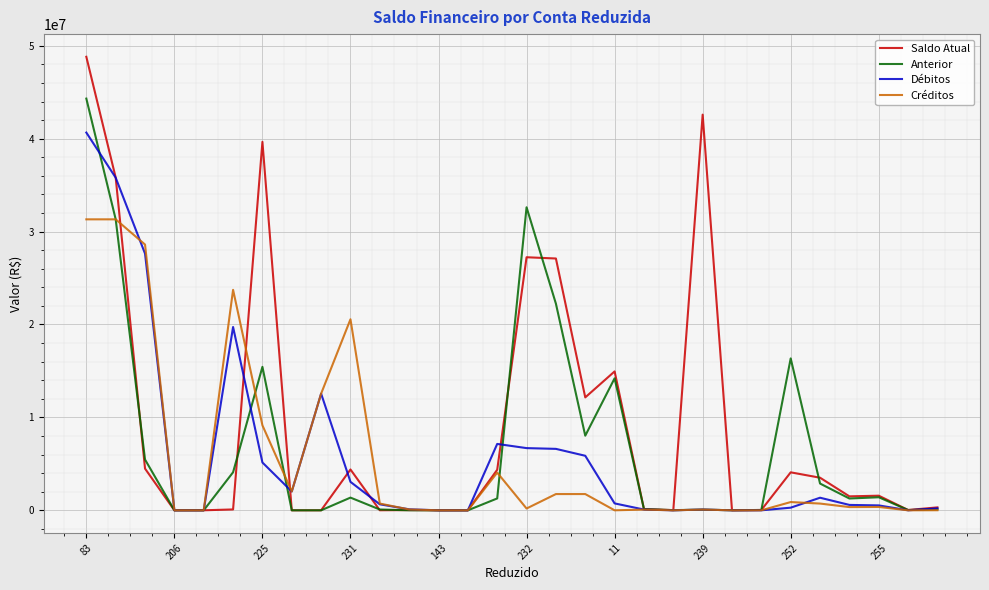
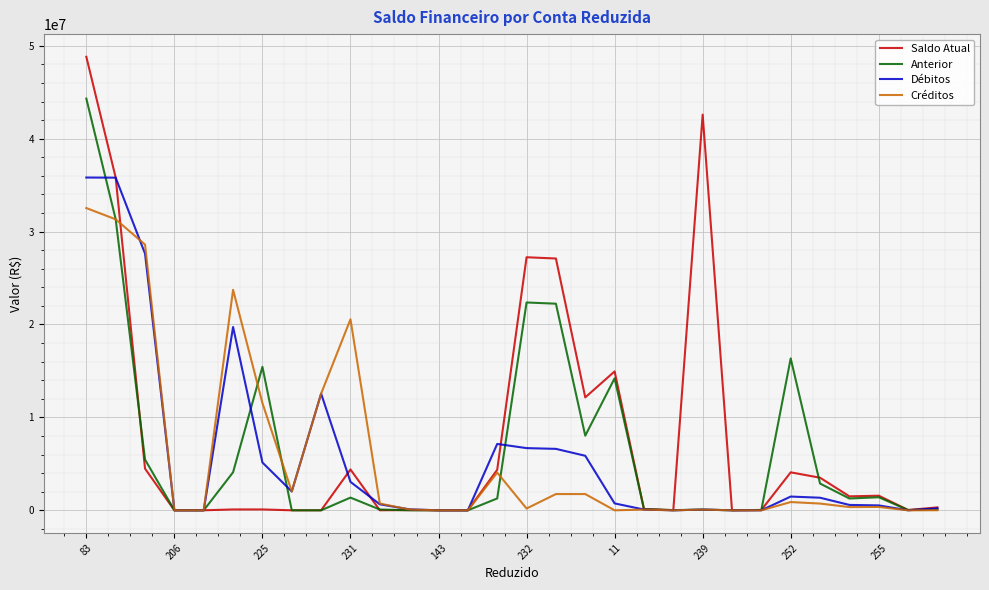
Débitos, 83: 41000000 -> 36000000
Créditos, 83: 31000000 -> 33000000
Saldo Atual, 225: 40000000 -> 0
Créditos, 225: 9000000 -> 12000000
Anterior, 232: 33000000 -> 22000000
Débitos, 252: 0 -> 1000000
